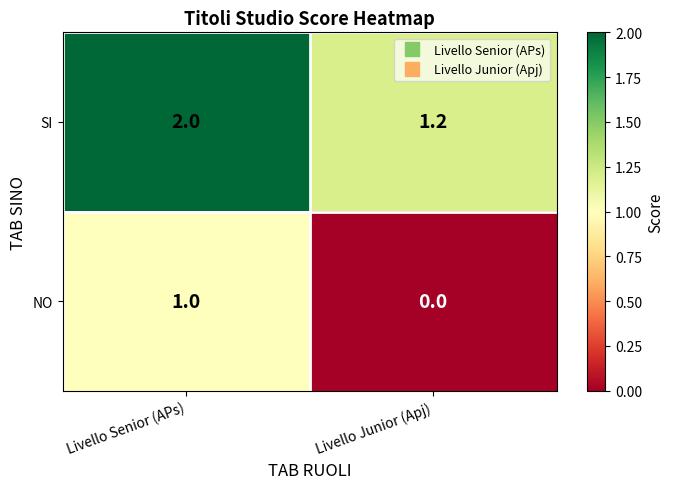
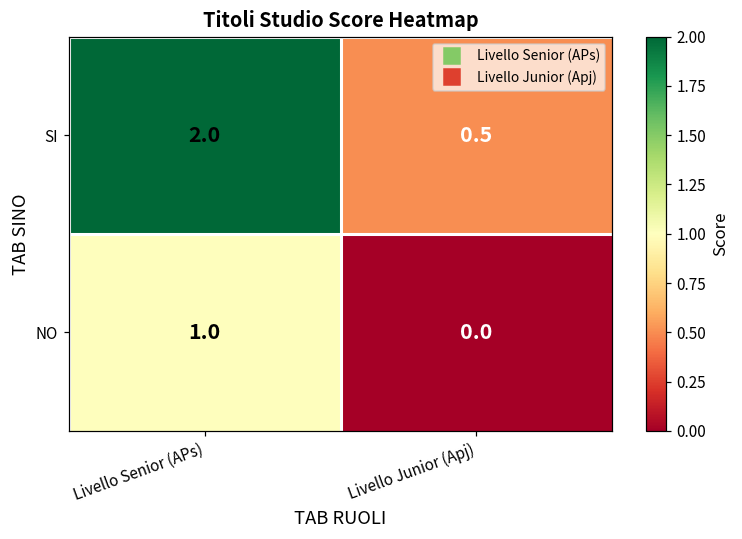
SI, Livello Junior (Apj): 1.2 -> 0.5
